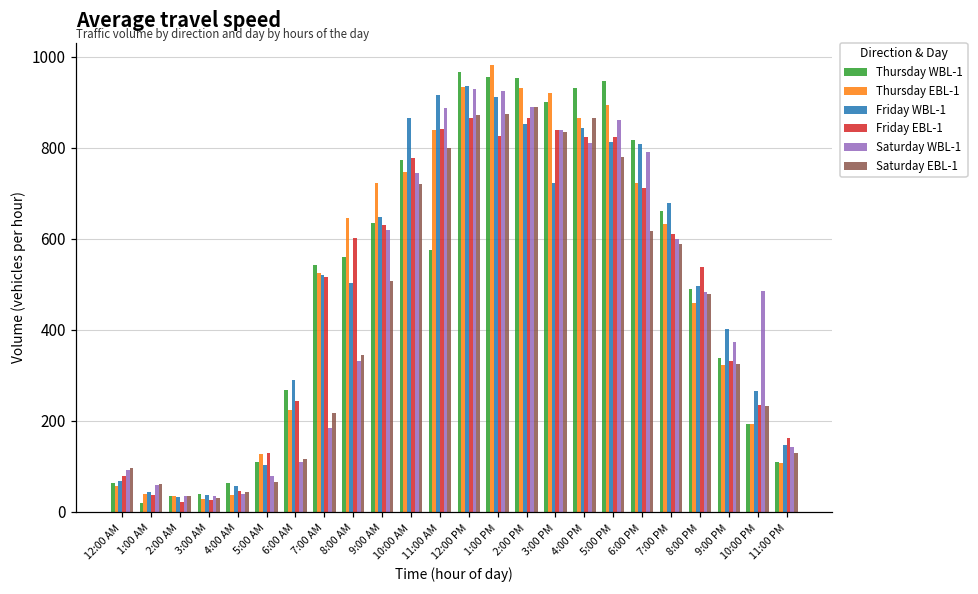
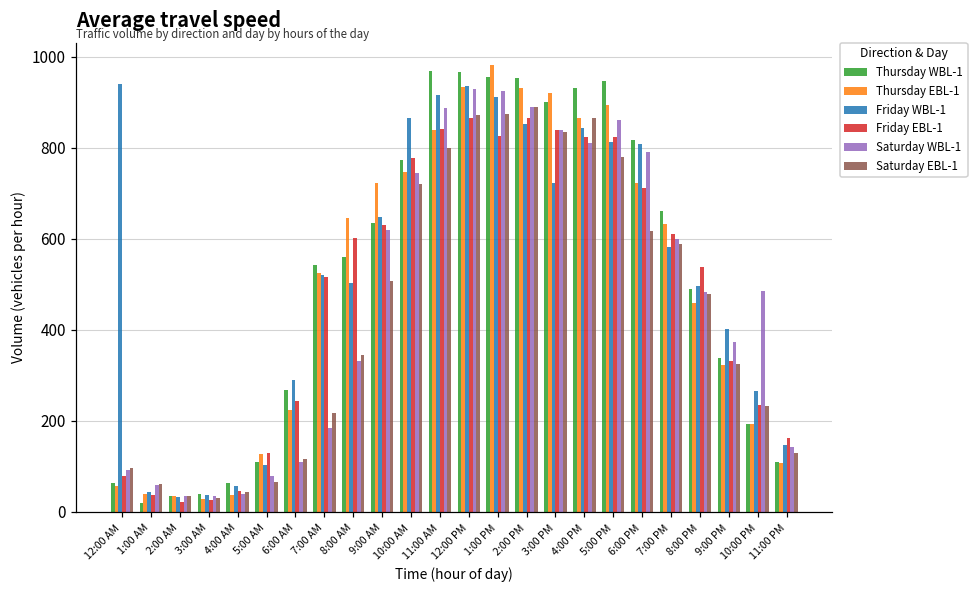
Friday WBL-1, 12:00 AM: 70 -> 940
Thursday WBL-1, 11:00 AM: 580 -> 970
Friday WBL-1, 7:00 PM: 680 -> 580
